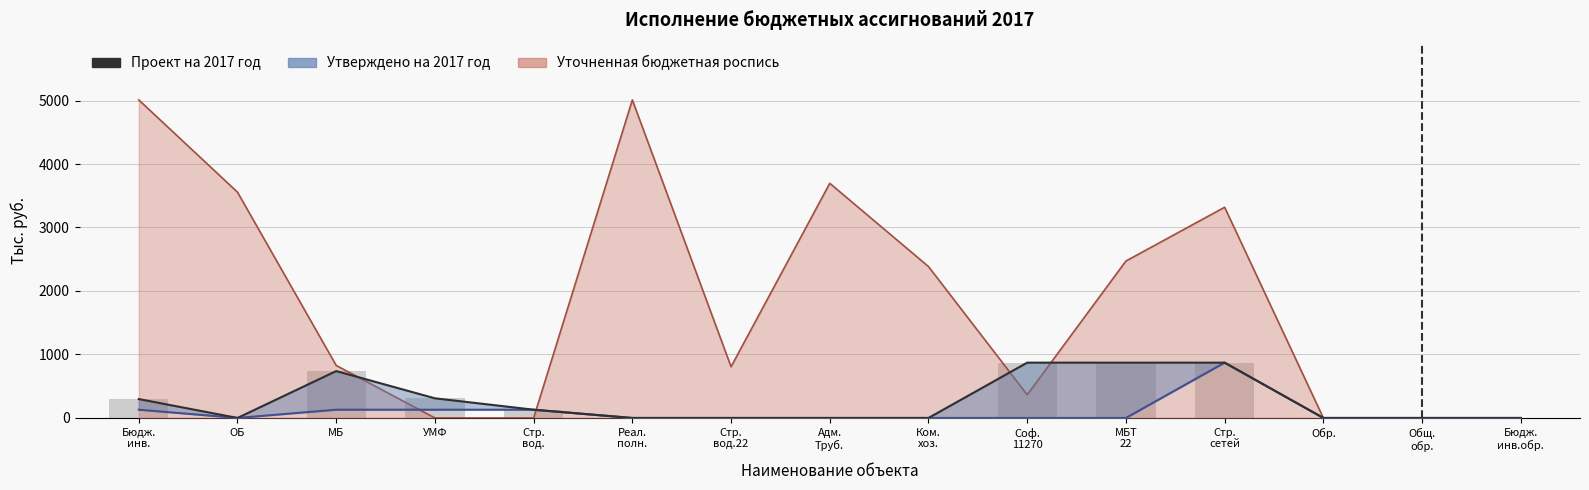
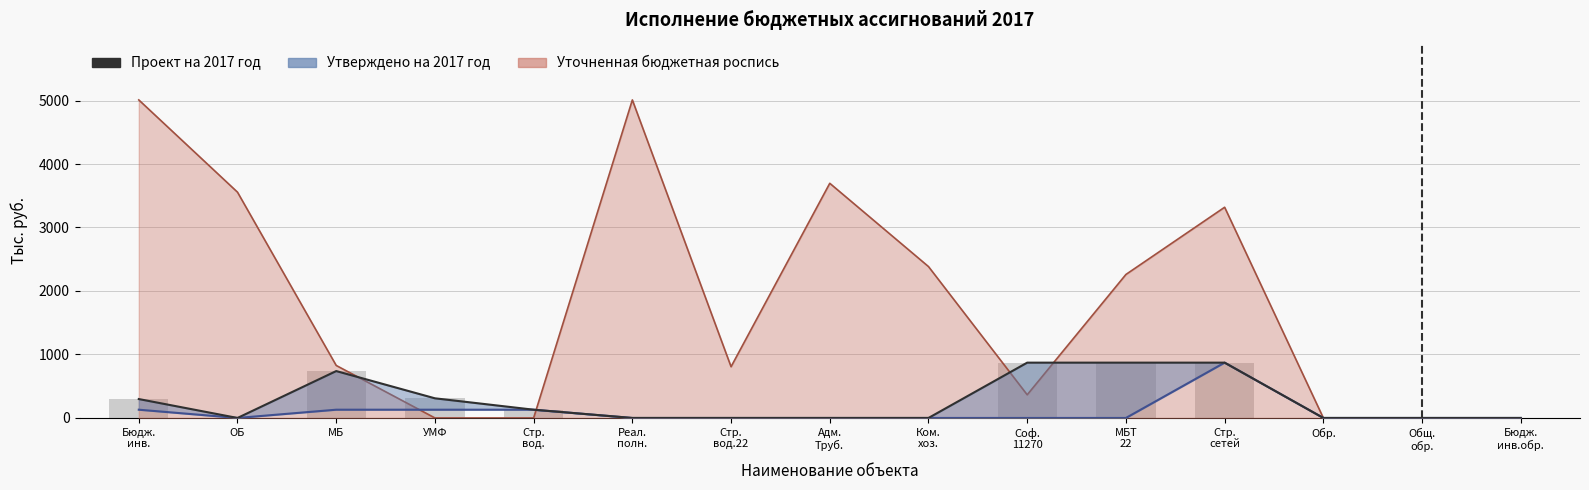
Уточненная бюджетная роспись, МБТ 22: 2500 -> 2300
